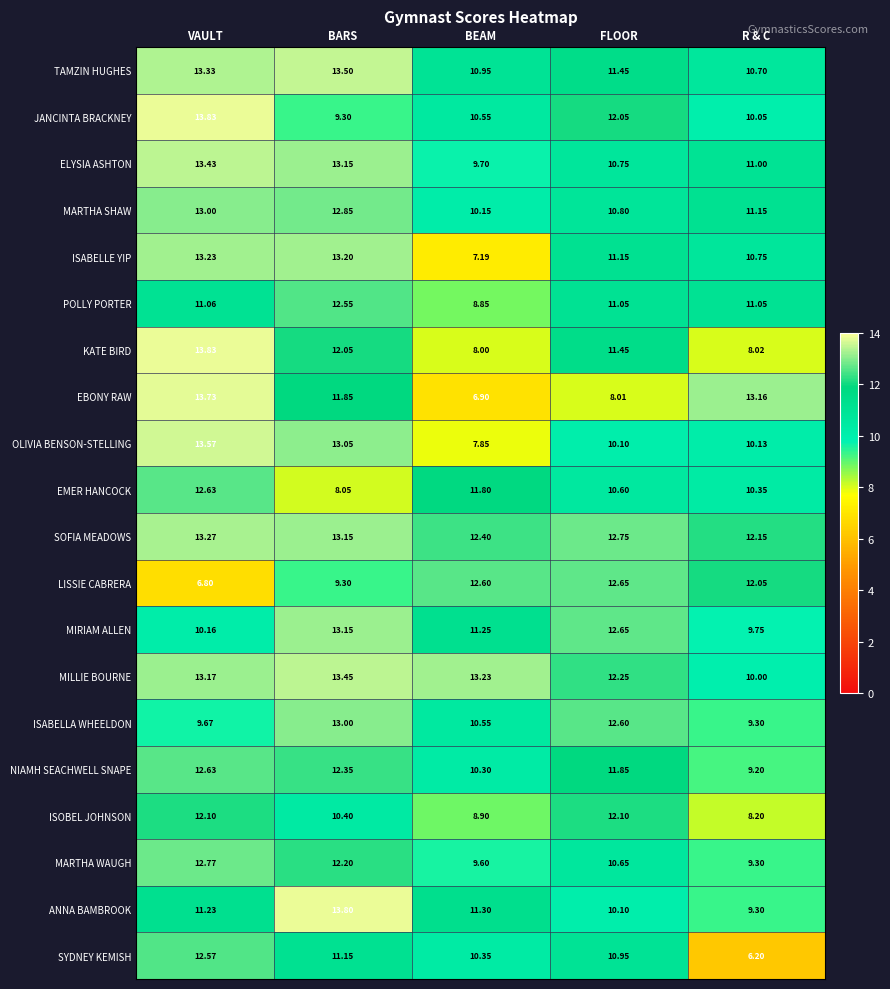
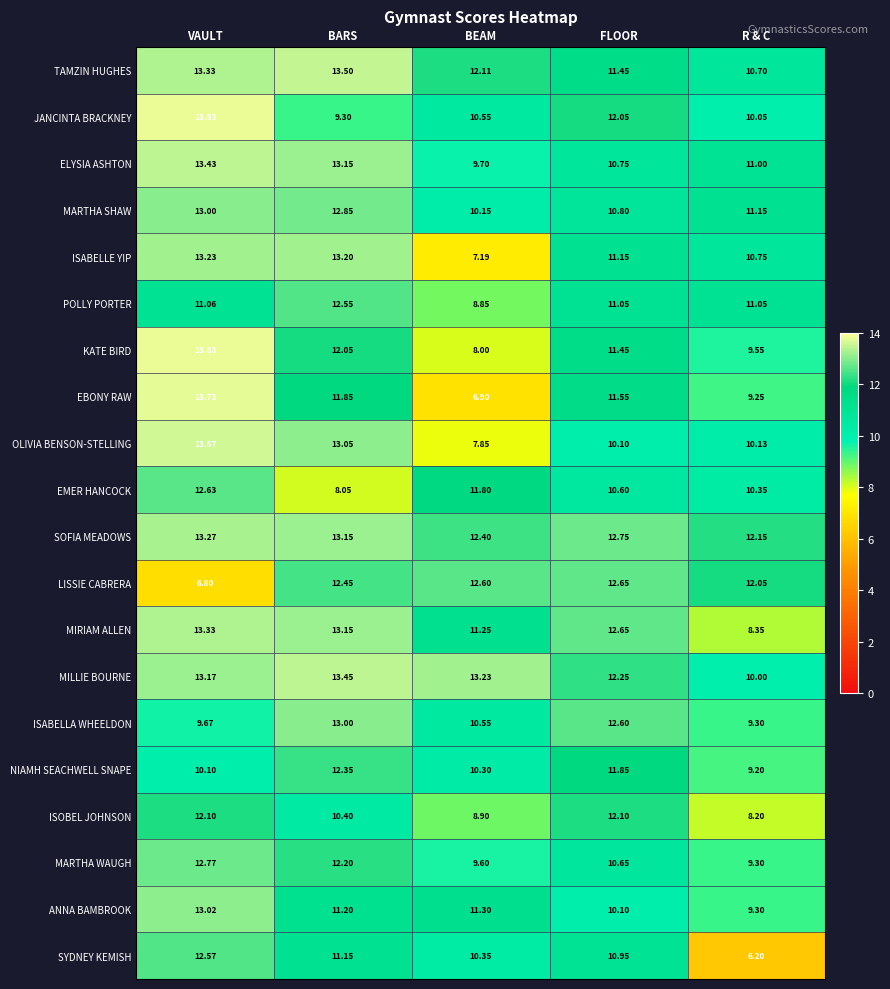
TAMZIN HUGHES, BEAM: 10.95 -> 12.11
KATE BIRD, R & C: 8.02 -> 9.55
EBONY RAW, FLOOR: 8.01 -> 11.55
EBONY RAW, R & C: 13.16 -> 9.25
LISSIE CABRERA, BARS: 9.30 -> 12.45
MIRIAM ALLEN, VAULT: 10.16 -> 13.33
MIRIAM ALLEN, R & C: 9.75 -> 8.35
NIAMH SEACHWELL SNAPE, VAULT: 12.63 -> 10.10
ANNA BAMBROOK, VAULT: 11.23 -> 13.02
ANNA BAMBROOK, BARS: 13.80 -> 11.20
